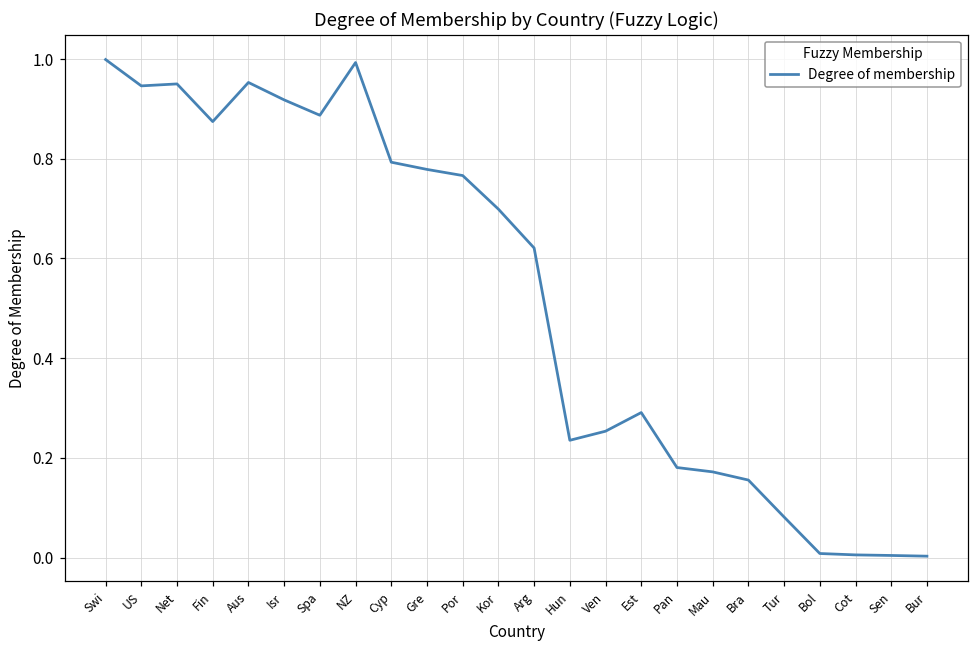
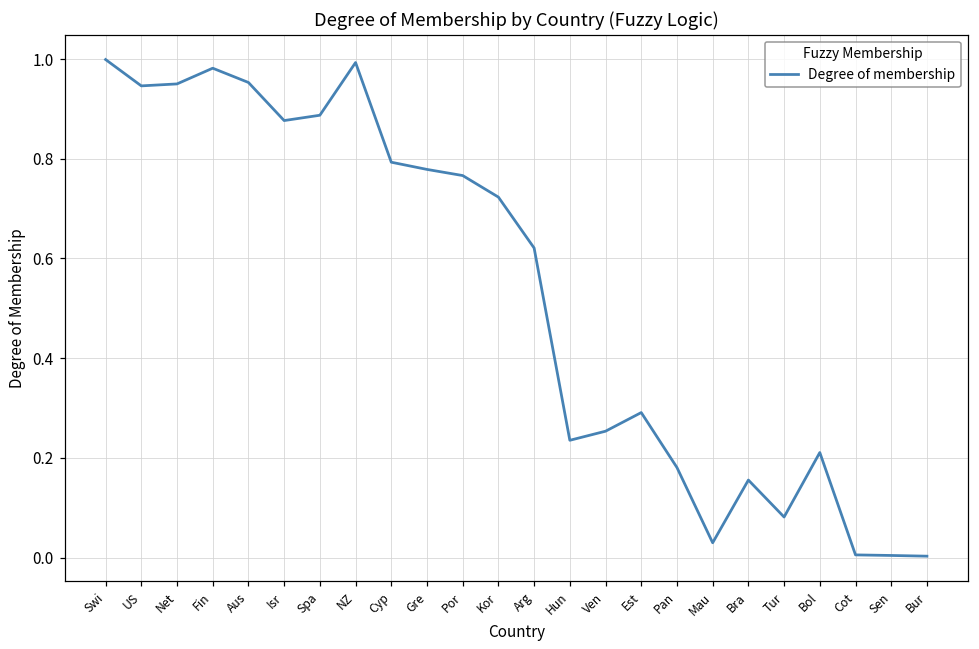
Fin: 0.87 -> 0.98
Isr: 0.92 -> 0.88
Kor: 0.70 -> 0.72
Mau: 0.17 -> 0.03
Bol: 0.01 -> 0.21
